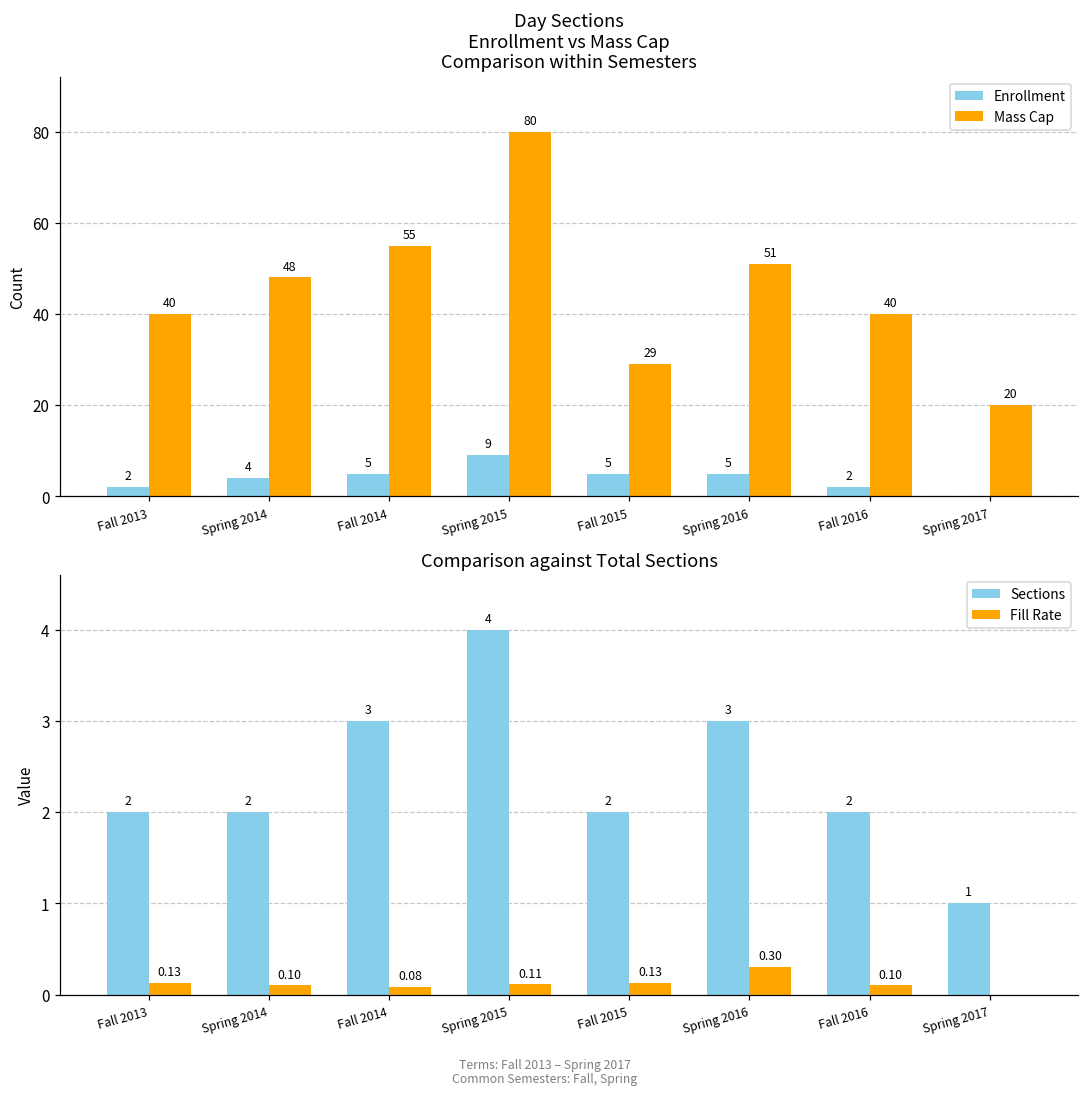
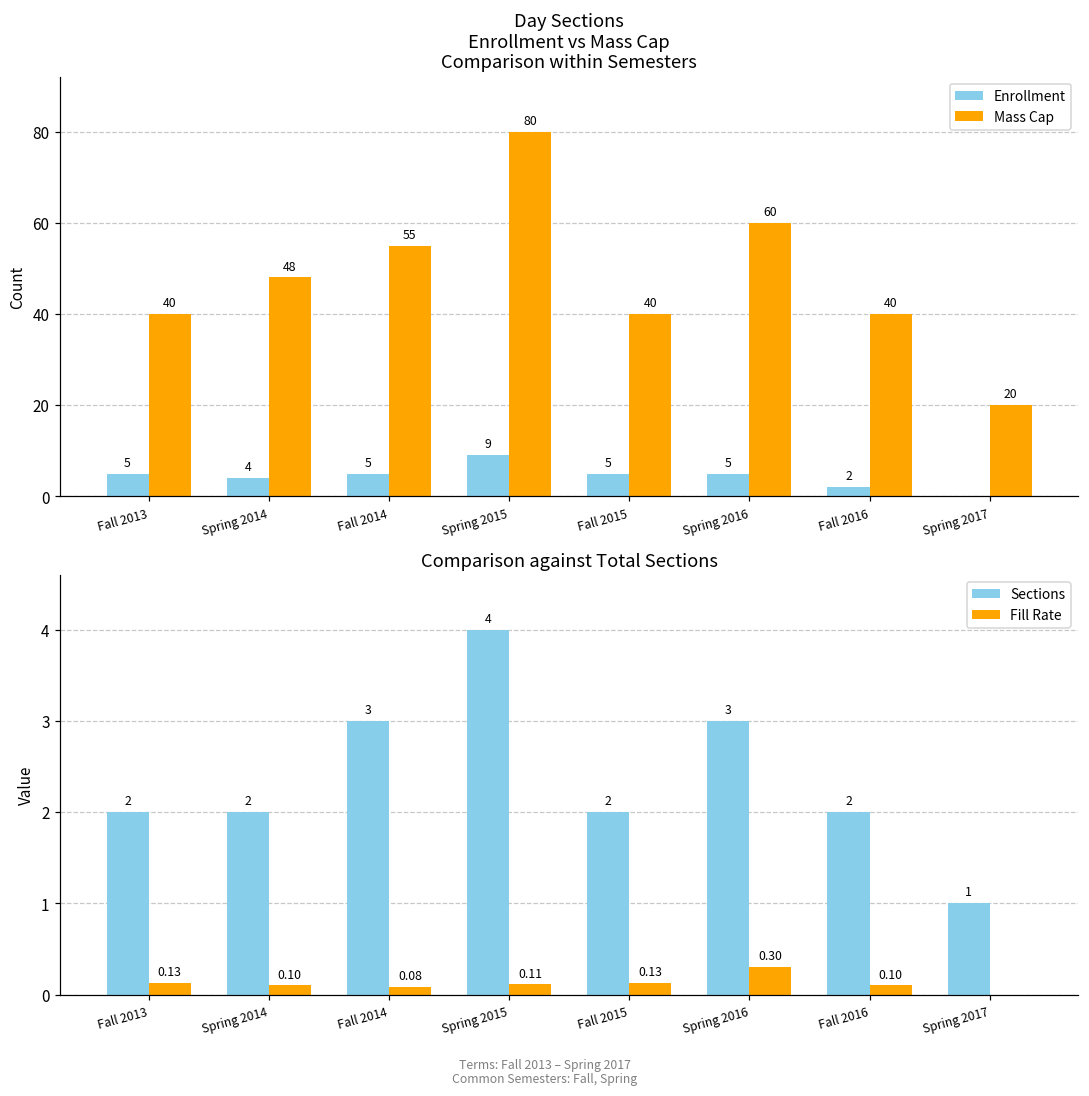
Day Sections Enrollment vs Mass Cap Comparison within Semesters, Enrollment, Fall 2013: 2 -> 5
Day Sections Enrollment vs Mass Cap Comparison within Semesters, Mass Cap, Fall 2015: 29 -> 40
Day Sections Enrollment vs Mass Cap Comparison within Semesters, Mass Cap, Spring 2016: 51 -> 60
